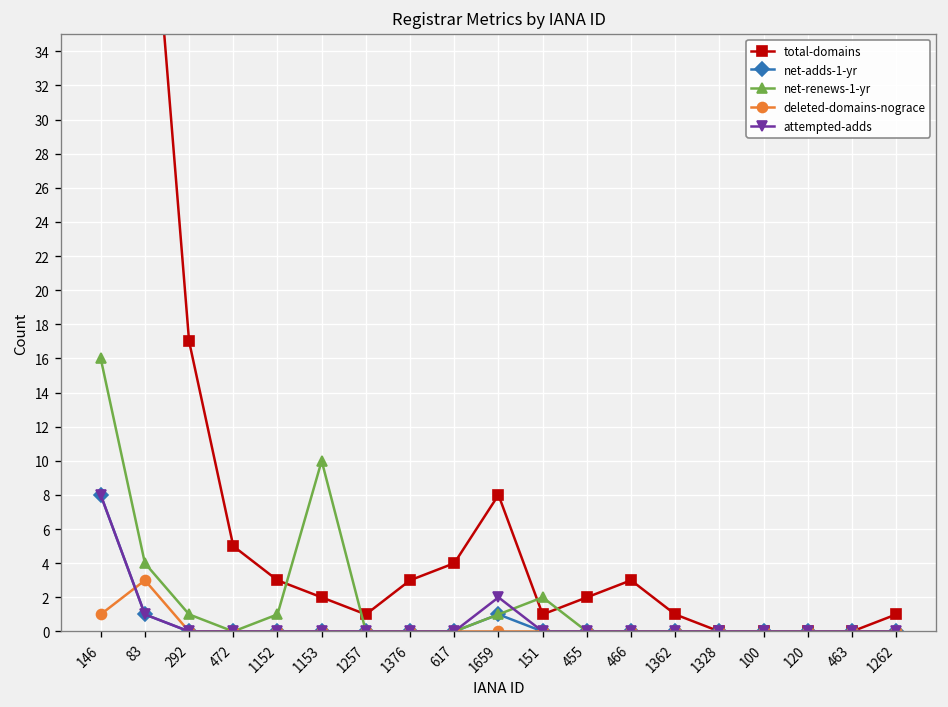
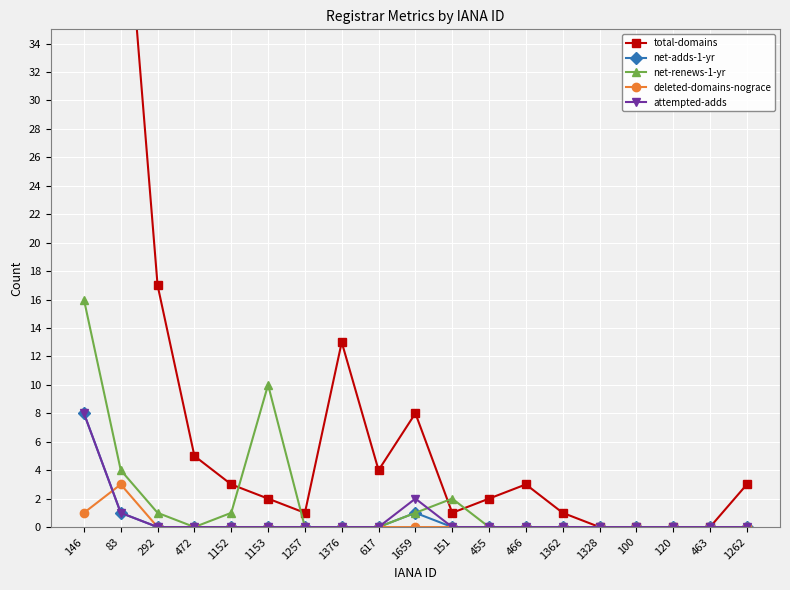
total-domains, 1376: 3 -> 13
total-domains, 1262: 1 -> 3
